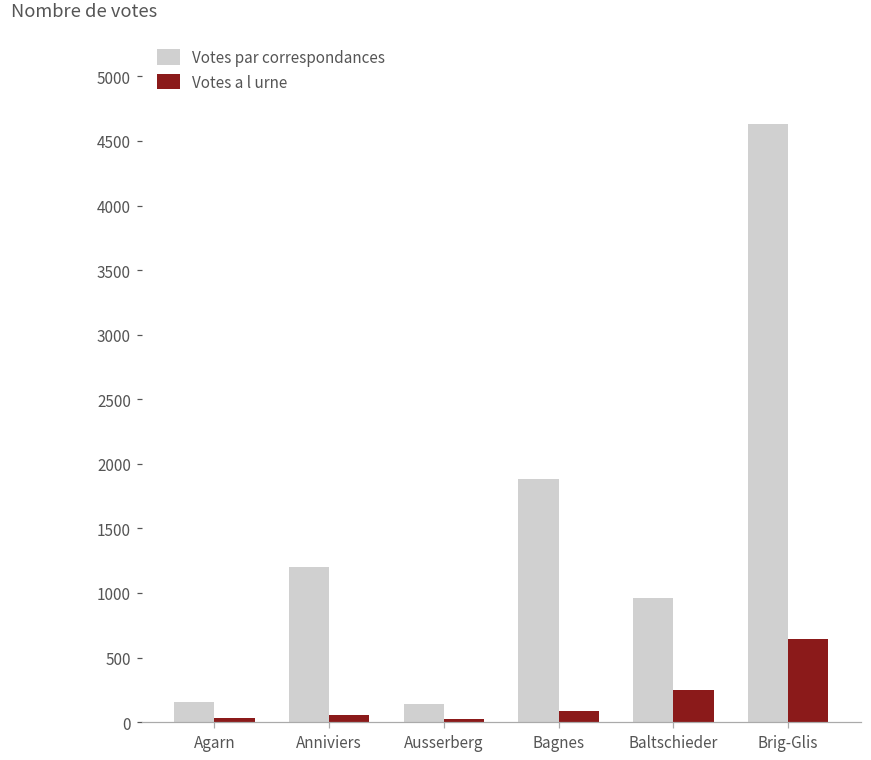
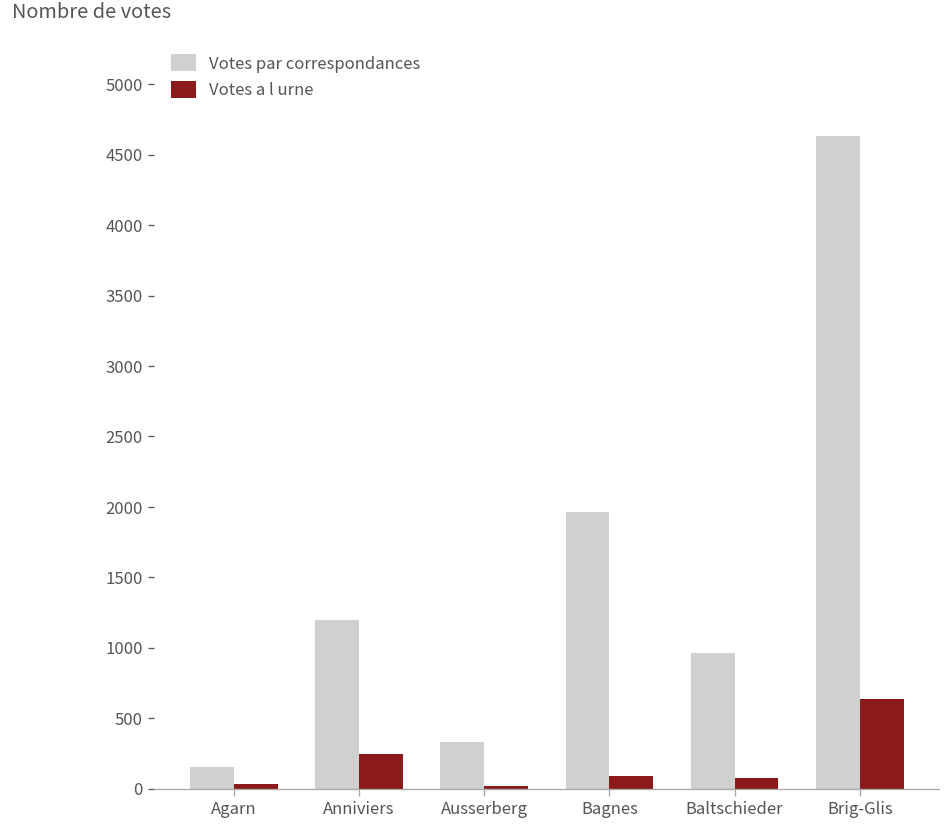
Votes a l urne, Anniviers: 50 -> 250
Votes par correspondances, Ausserberg: 140 -> 330
Votes par correspondances, Bagnes: 1880 -> 1960
Votes a l urne, Baltschieder: 250 -> 80
